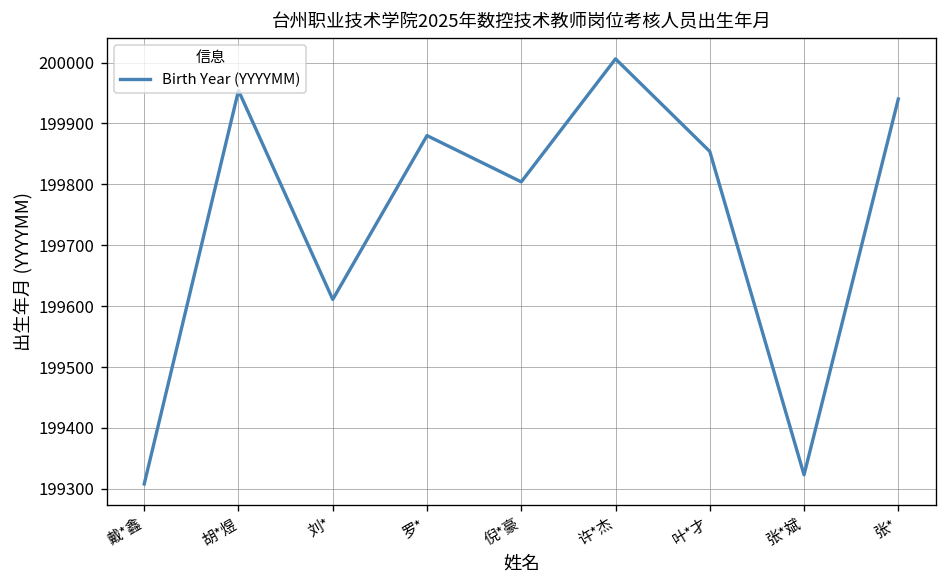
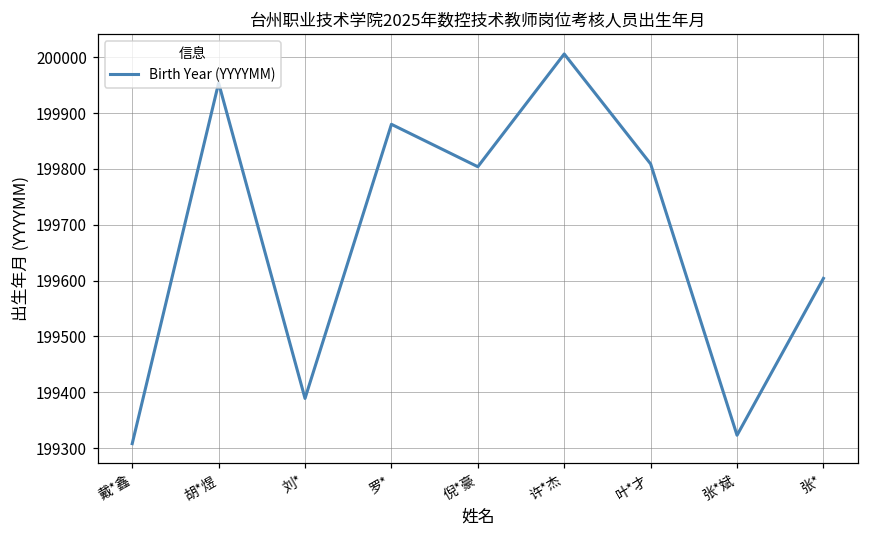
刘*: 199610 -> 199390
叶*才: 199850 -> 199810
张*: 199940 -> 199600
